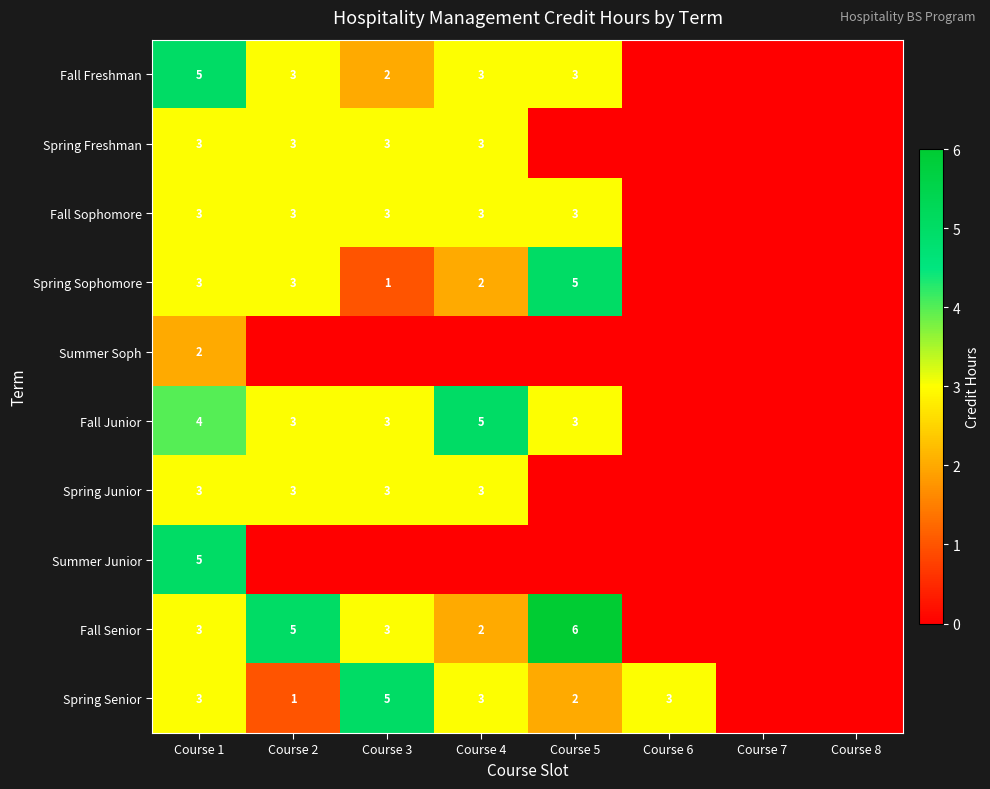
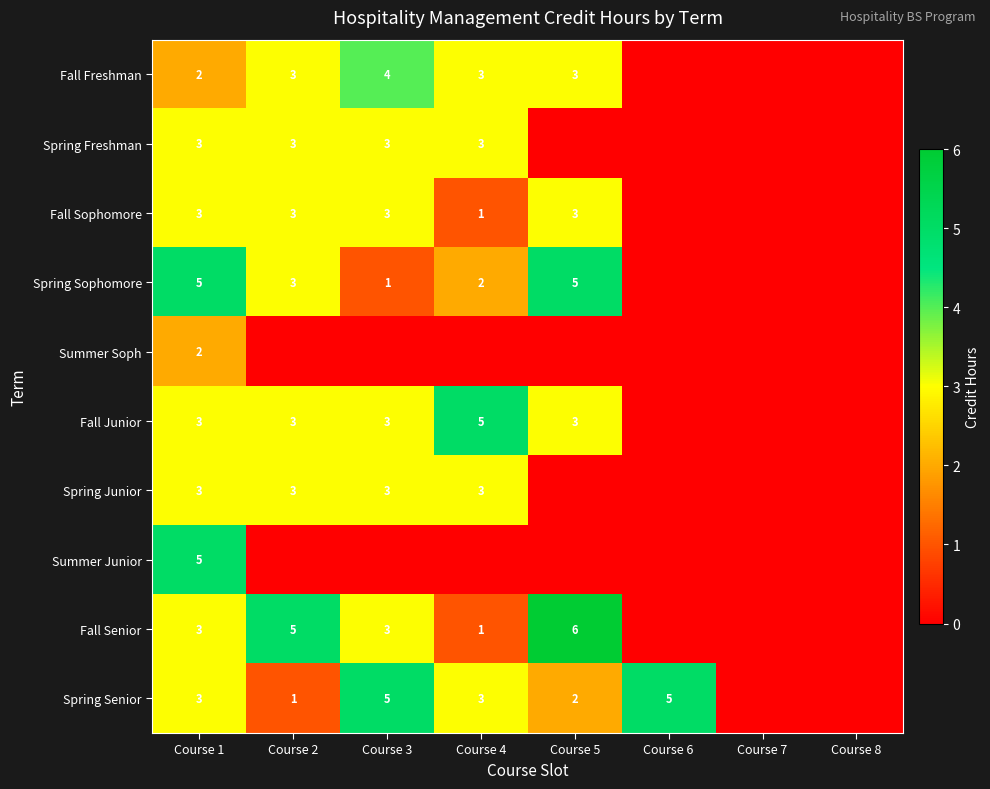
Fall Freshman, Course 1: 5 -> 2
Fall Freshman, Course 3: 2 -> 4
Fall Sophomore, Course 4: 3 -> 1
Spring Sophomore, Course 1: 3 -> 5
Fall Junior, Course 1: 4 -> 3
Fall Senior, Course 4: 2 -> 1
Spring Senior, Course 6: 3 -> 5
